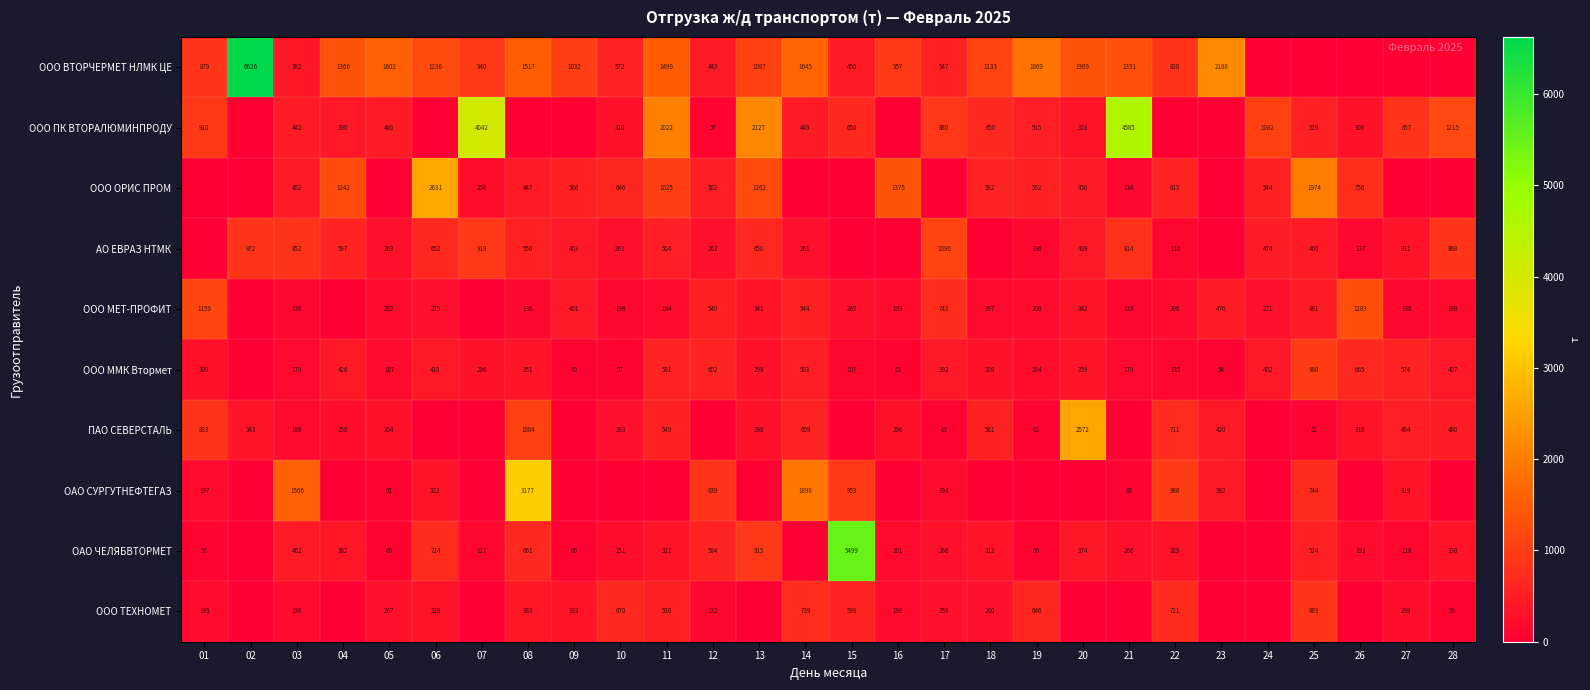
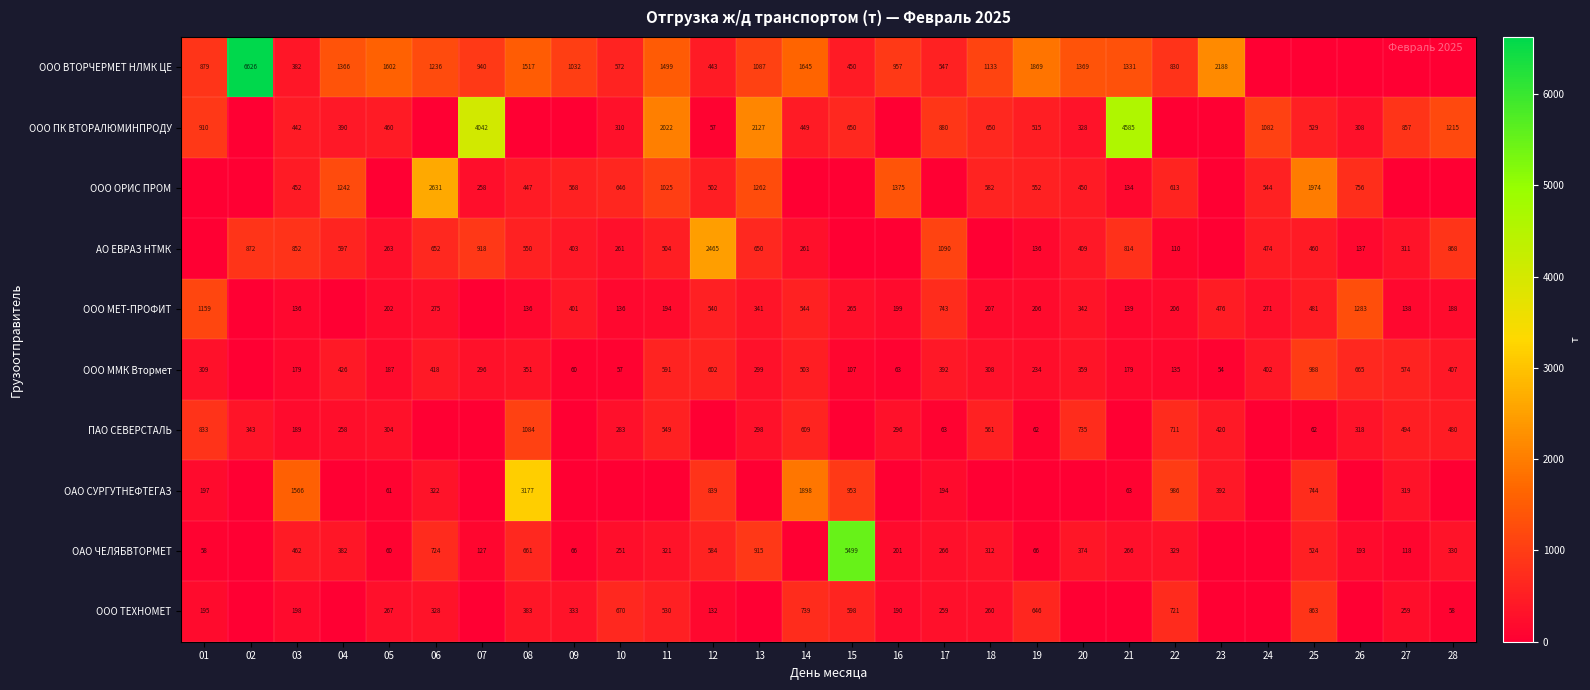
АО ЕВРАЗ НТМК, 12: 263 -> 2465
ПАО СЕВЕРСТАЛЬ, 20: 2572 -> 735
